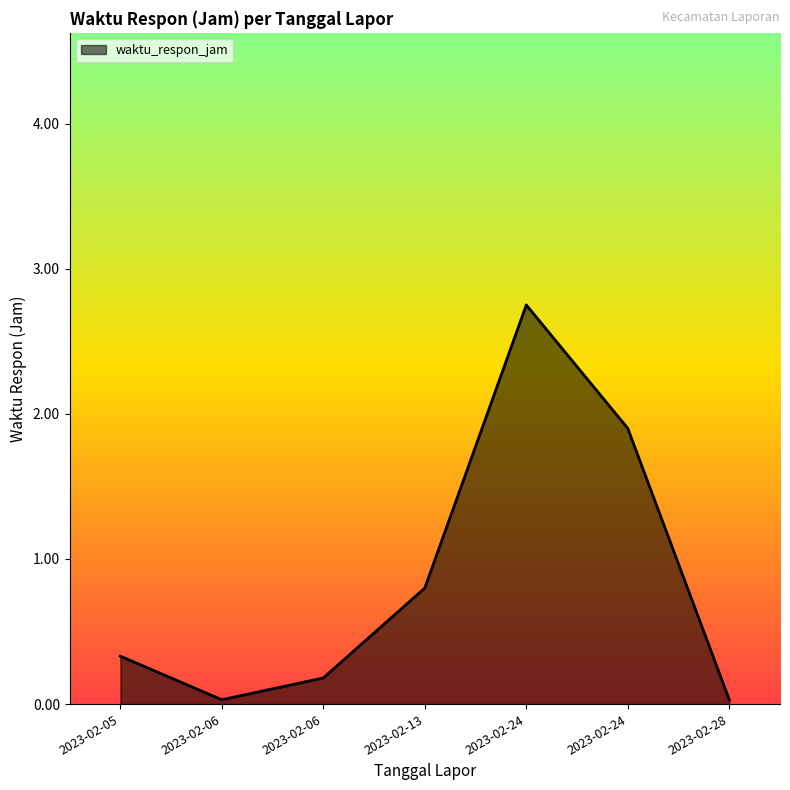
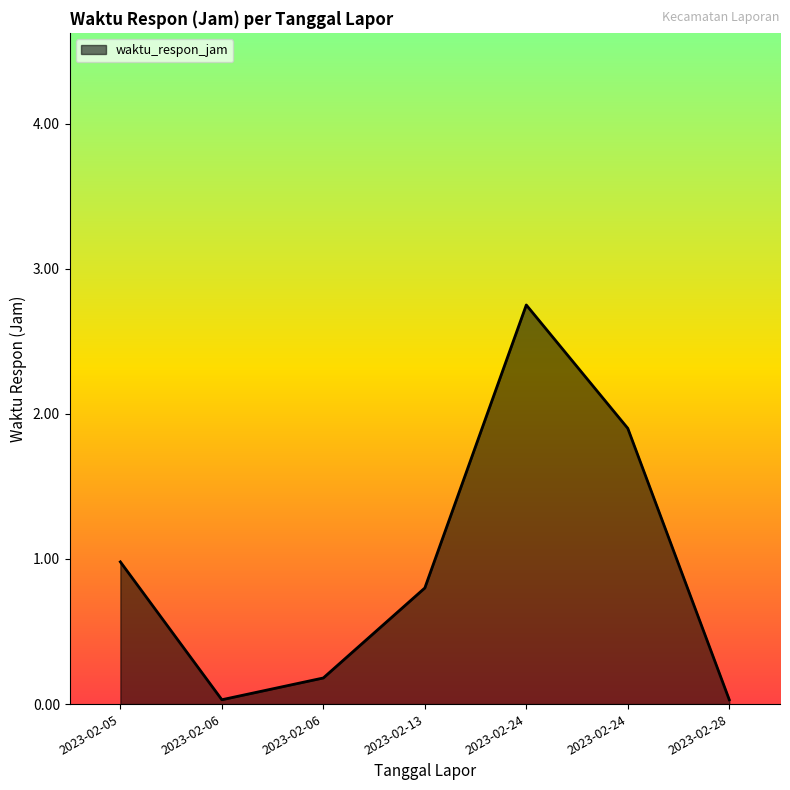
2023-02-05: 0.33 -> 0.98
